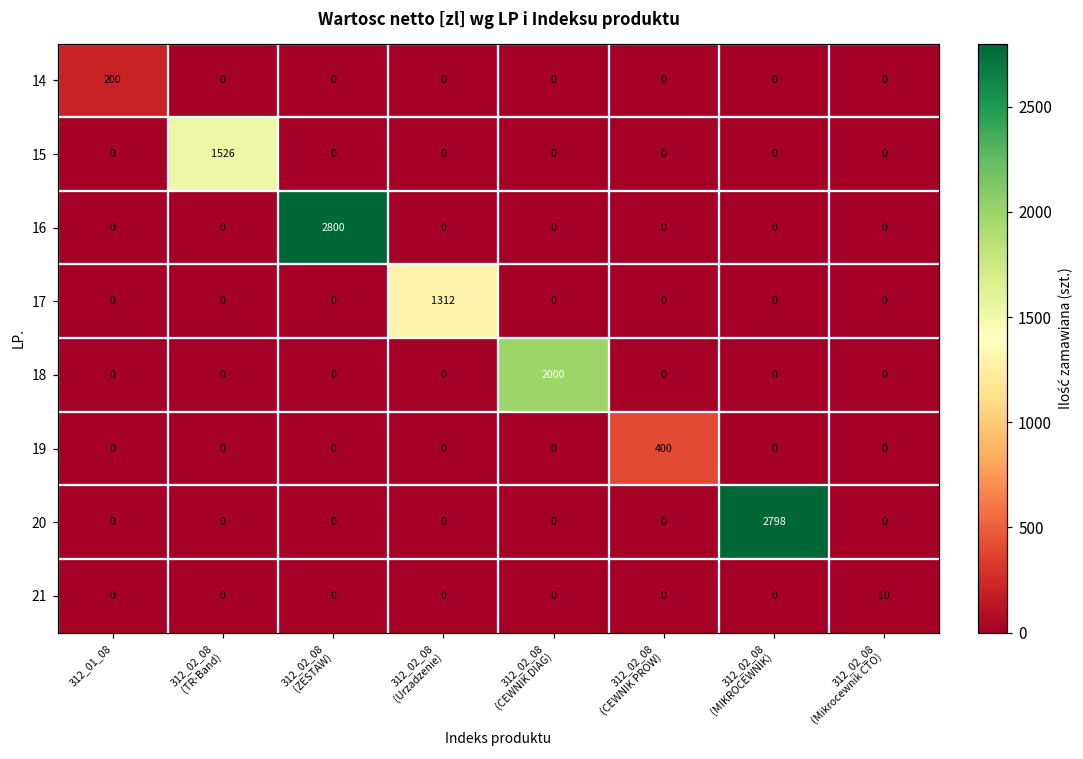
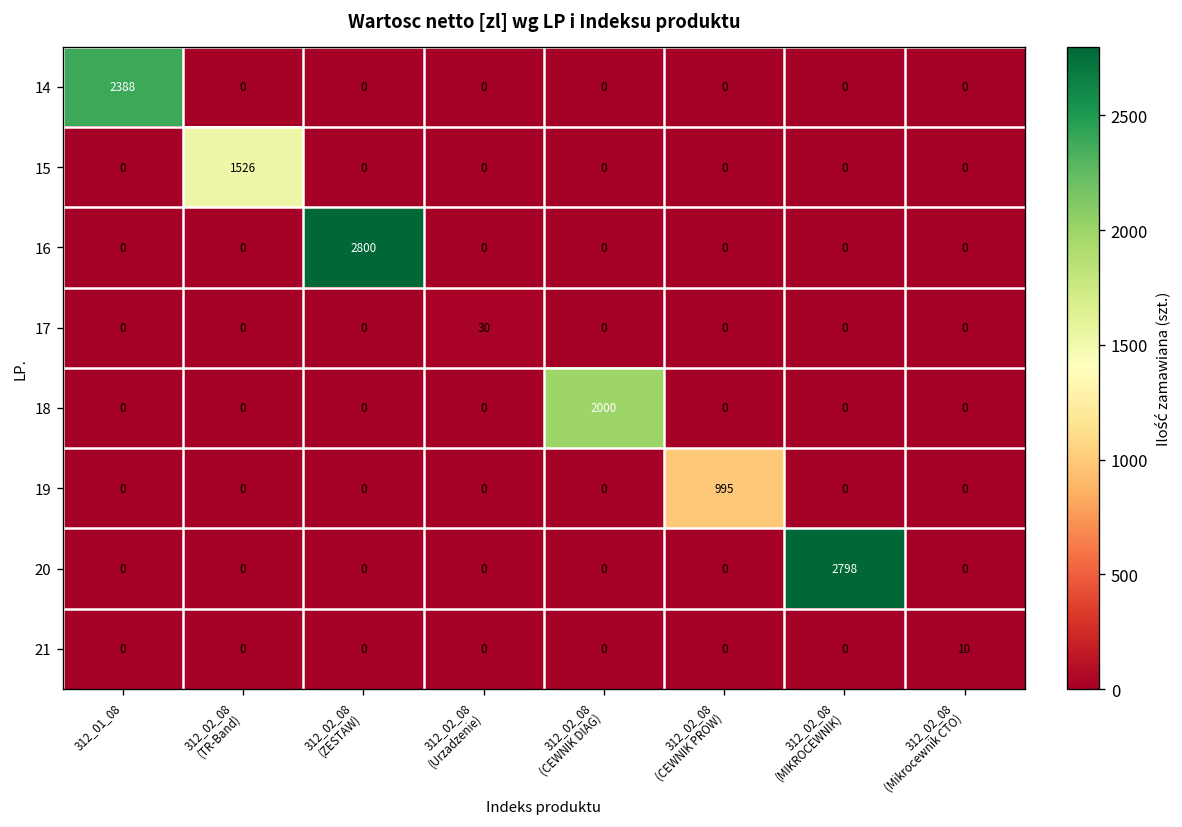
14, 312_01_08: 200 -> 2388
17, 312_02_08 (Urzadzenie): 1312 -> 30
19, 312_02_08 (CEWNIK PROW): 400 -> 995
